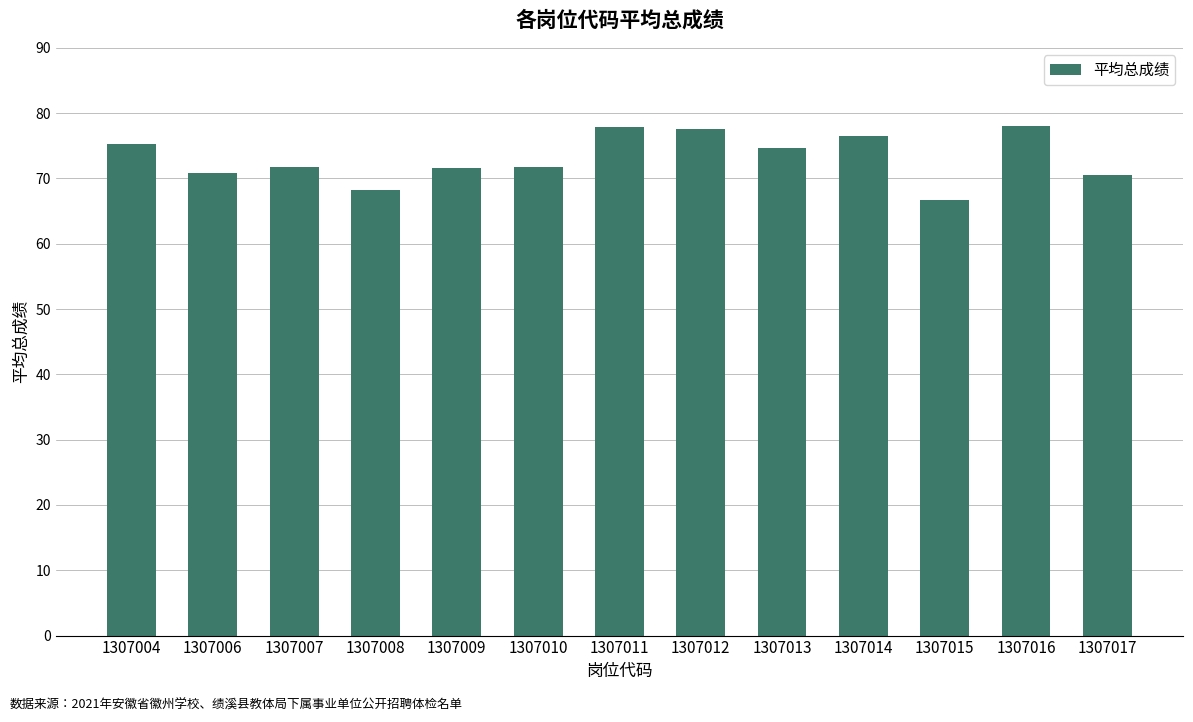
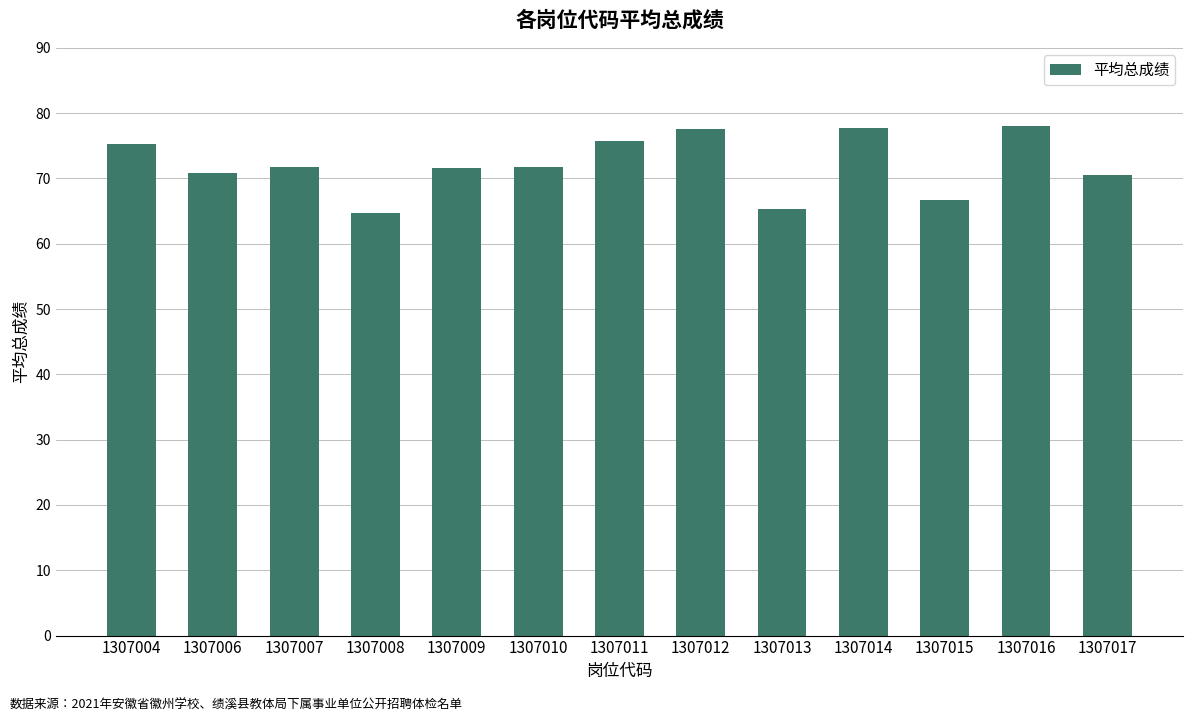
1307008: 68 -> 65
1307011: 78 -> 76
1307013: 75 -> 65
1307014: 77 -> 78
